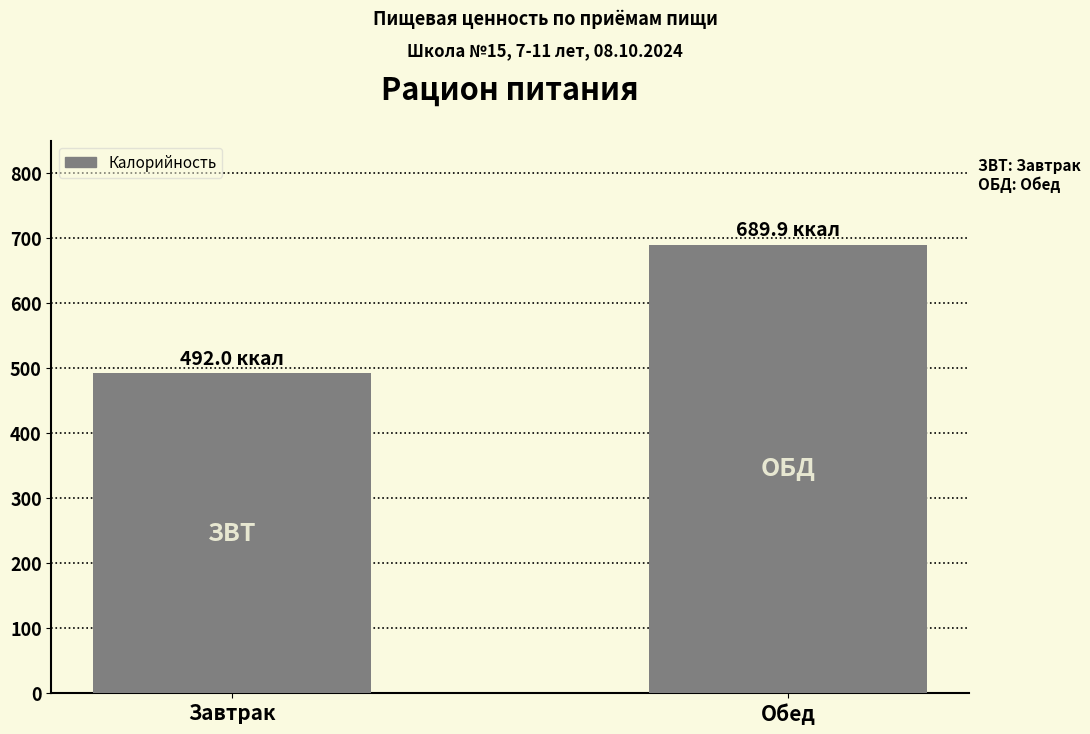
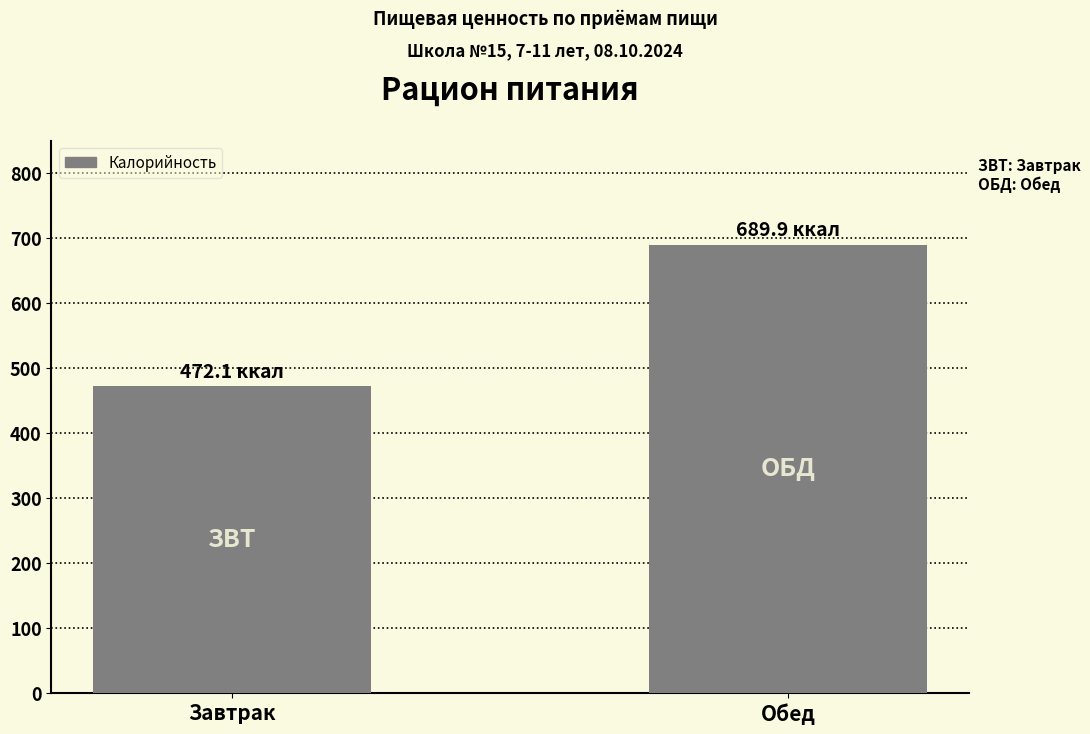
Завтрак: 492.0 -> 472.1
